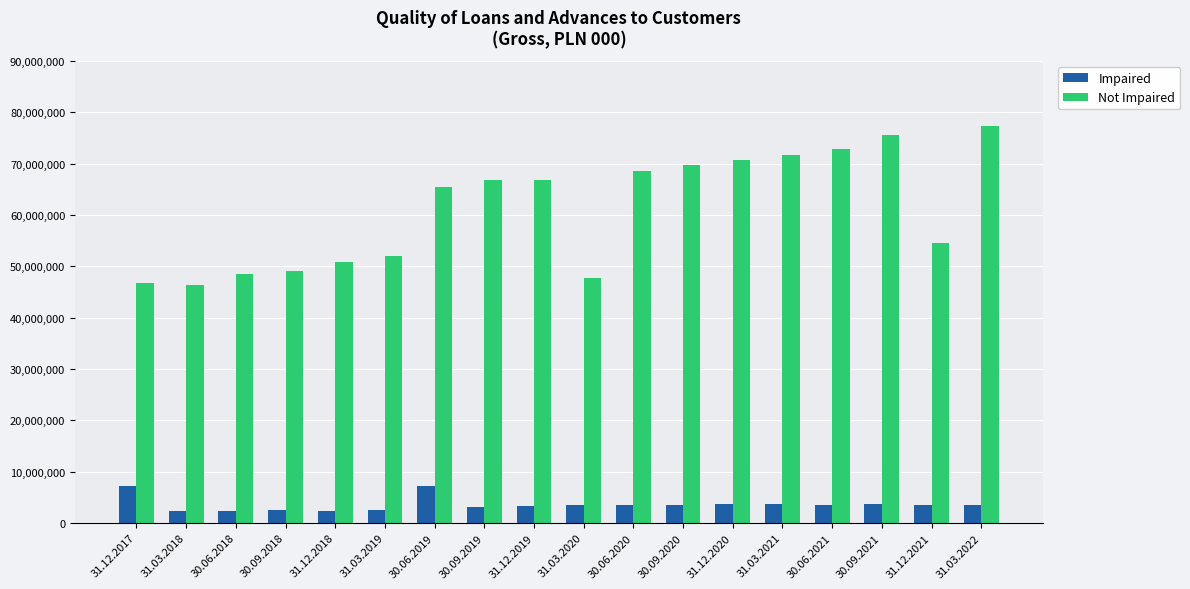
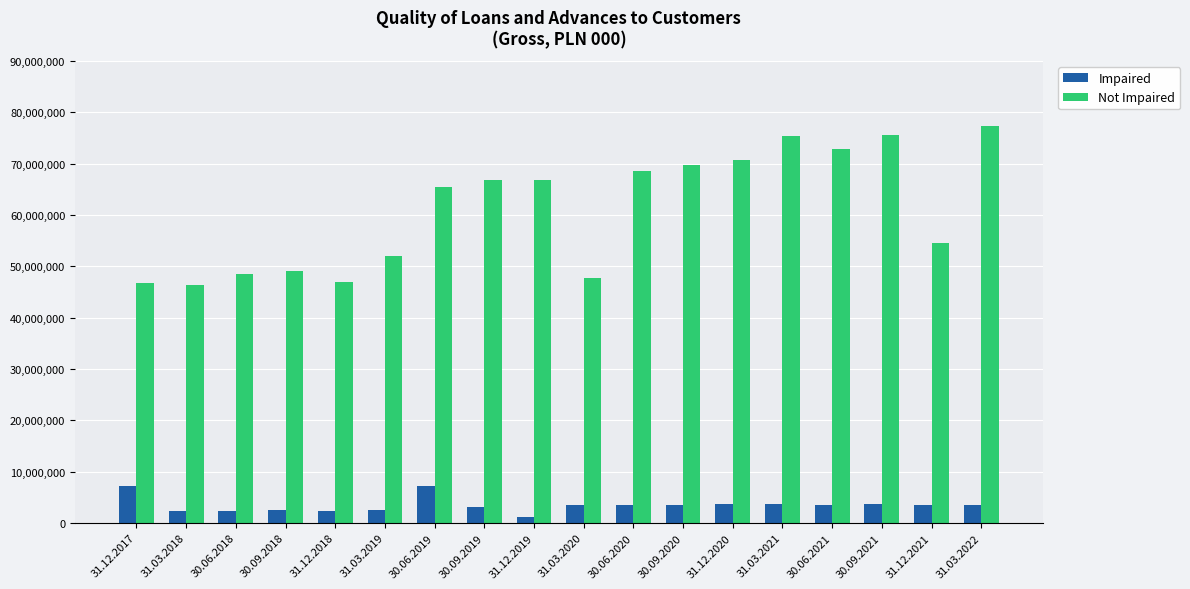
Not Impaired, 31.12.2018: 51,000,000 -> 47,000,000
Impaired, 31.12.2019: 3,000,000 -> 1,000,000
Not Impaired, 31.03.2021: 72,000,000 -> 75,000,000
